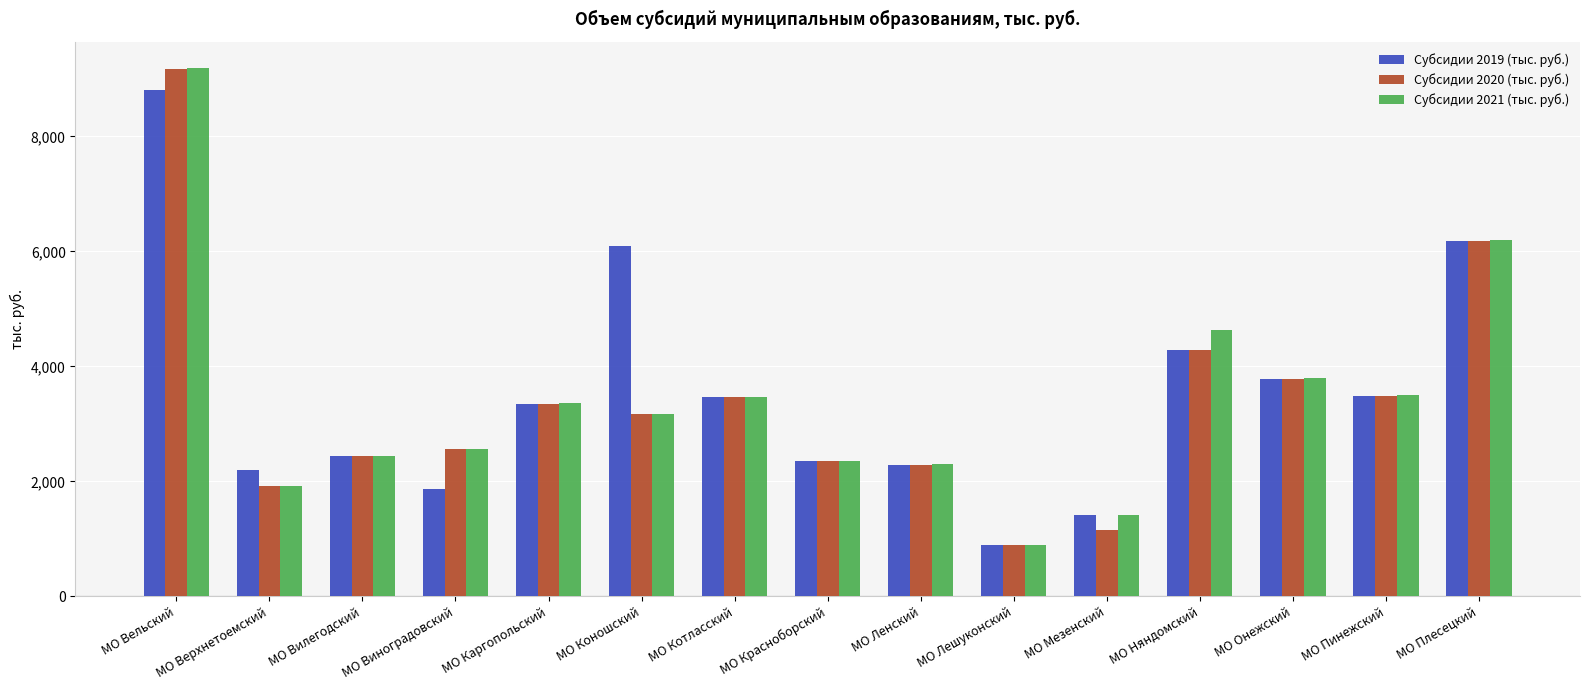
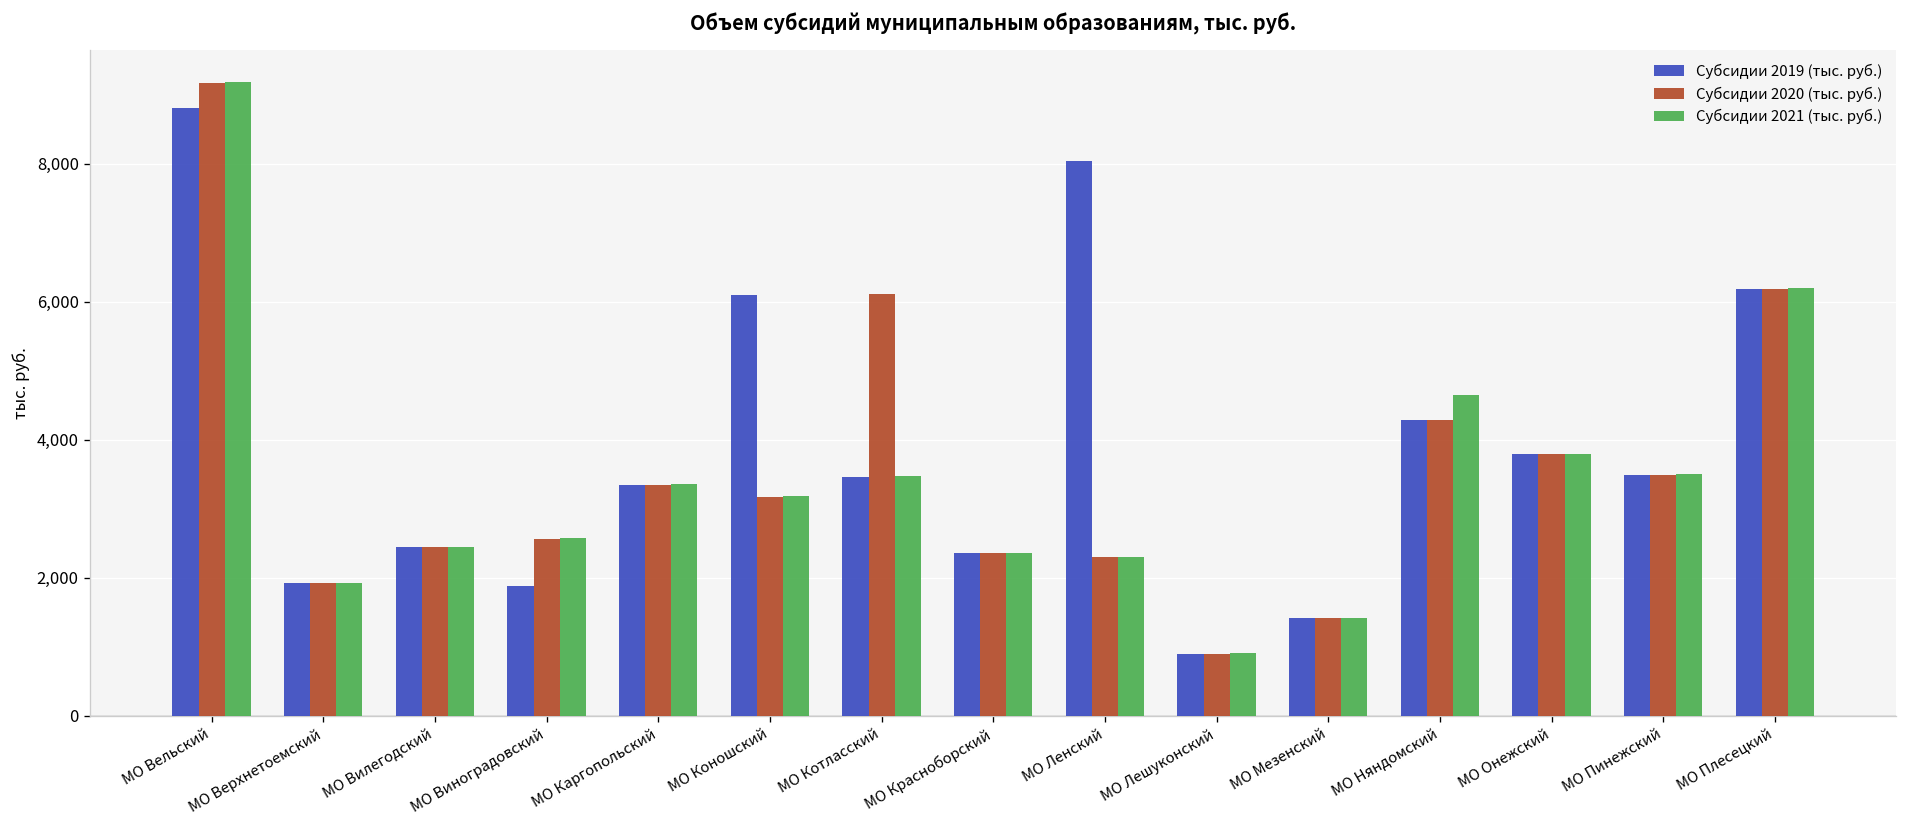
Субсидии 2019 (тыс. руб.), МО Верхнетоемский: 2,200 -> 1,900
Субсидии 2020 (тыс. руб.), МО Котласский: 3,500 -> 6,100
Субсидии 2019 (тыс. руб.), МО Ленский: 2,300 -> 8,000
Субсидии 2020 (тыс. руб.), МО Мезенский: 1,200 -> 1,400
